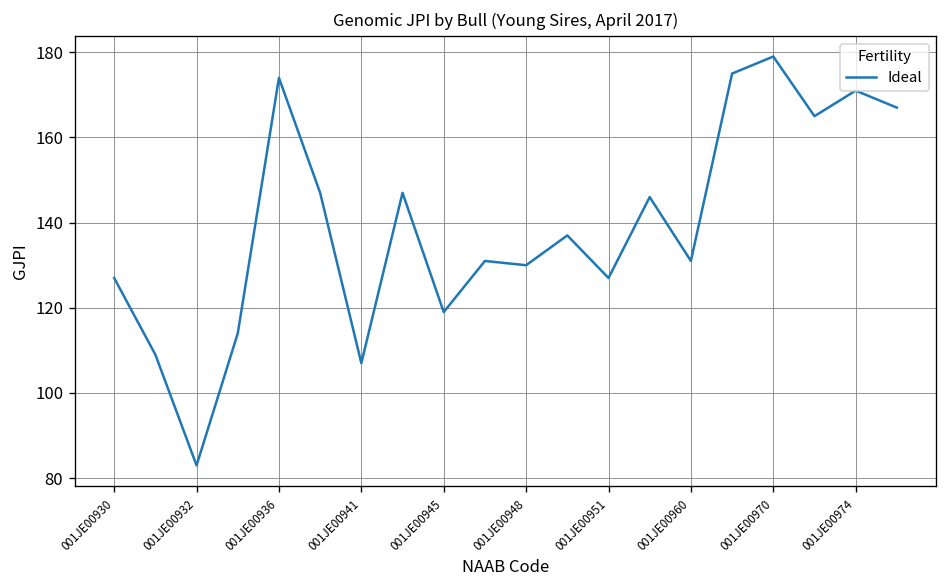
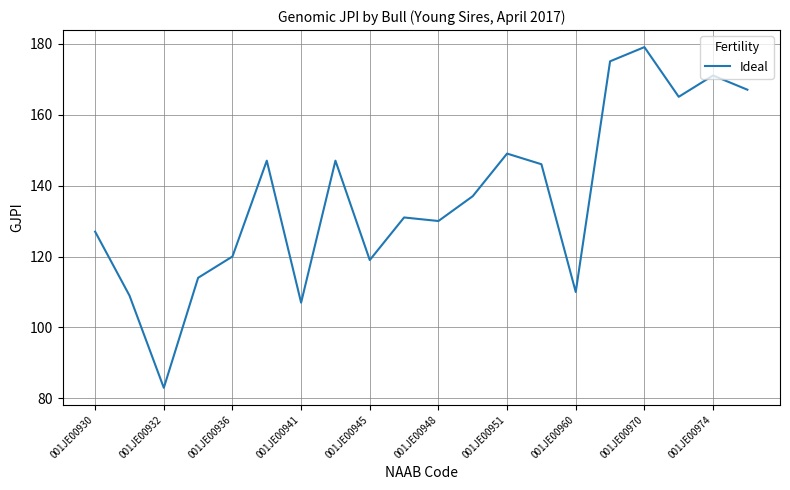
001JE00936: 174 -> 120
001JE00951: 127 -> 149
001JE00960: 131 -> 110
